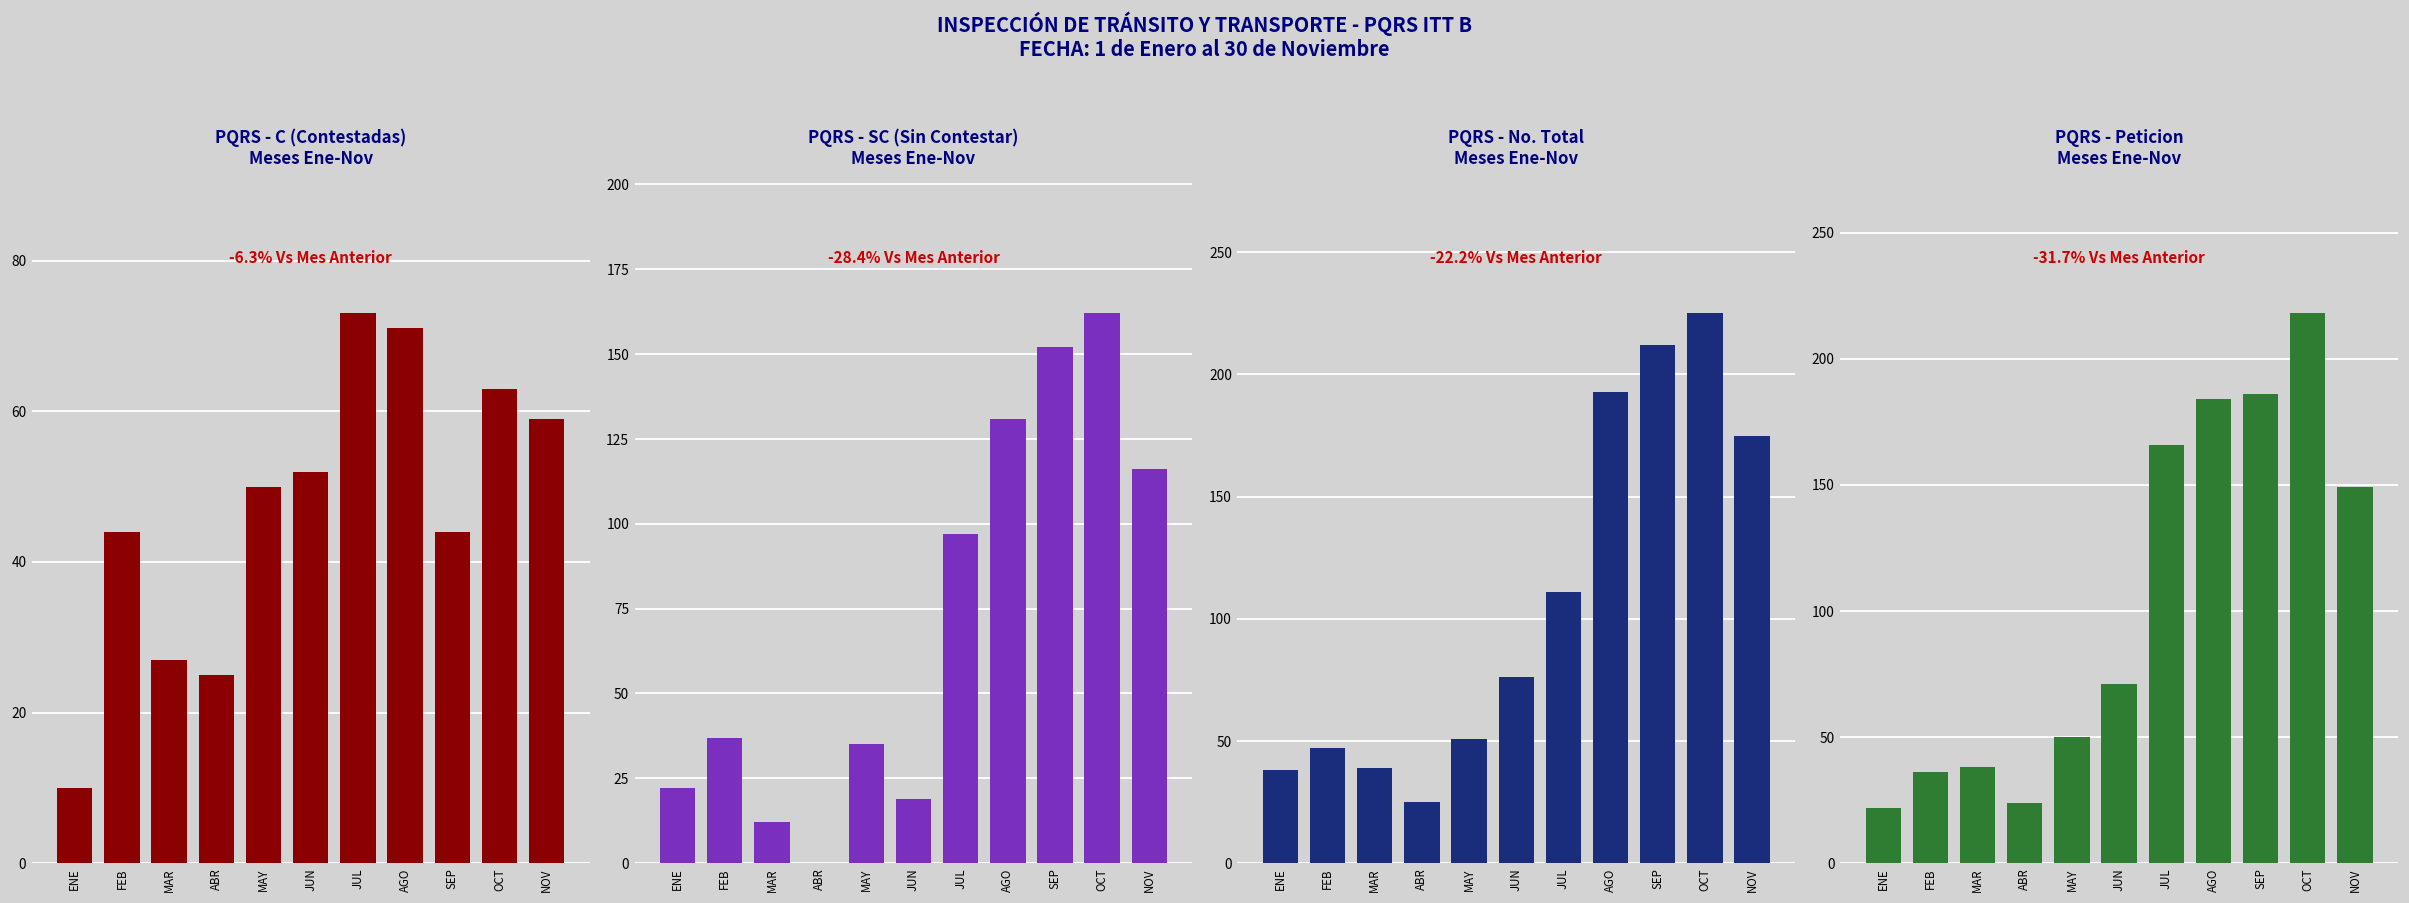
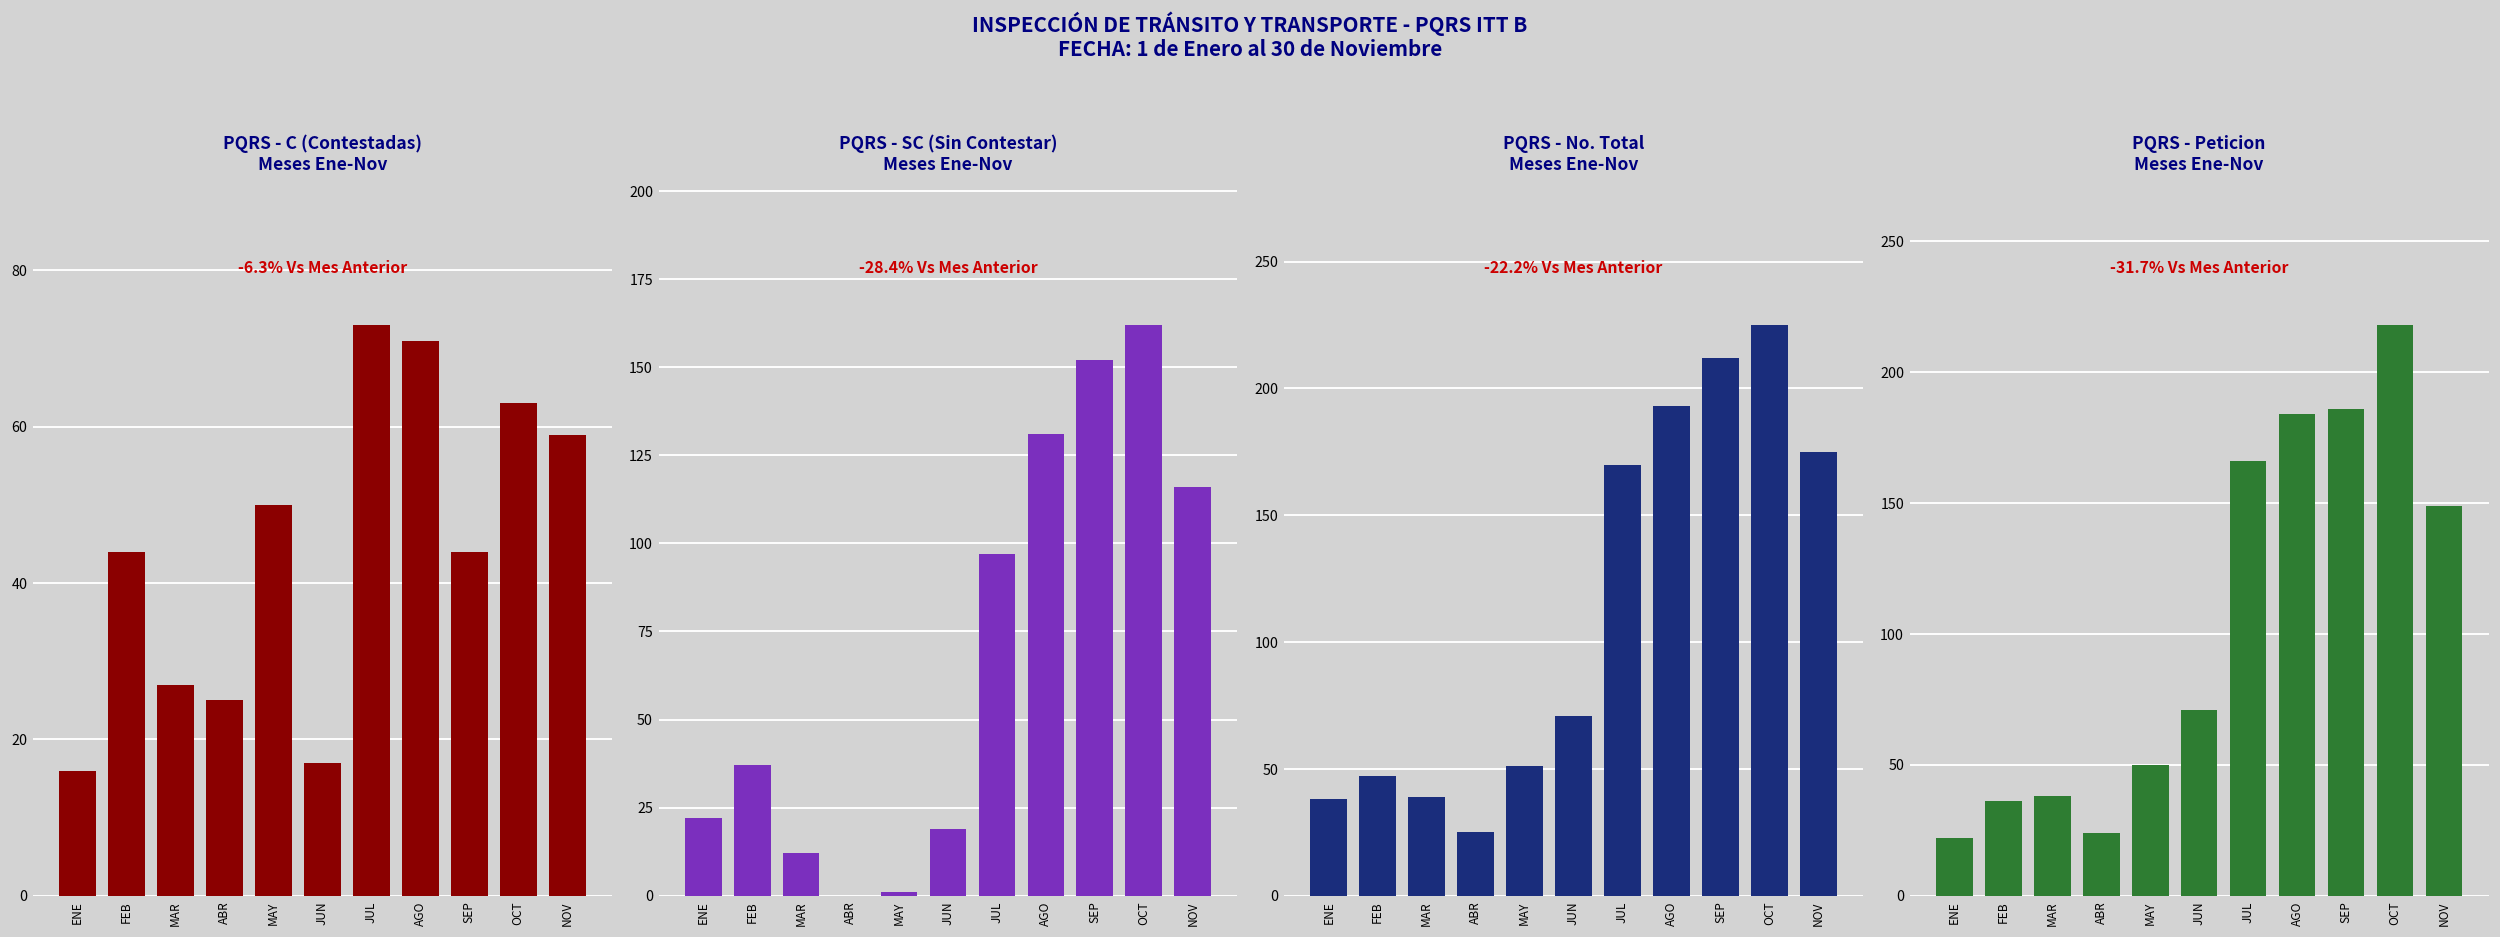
PQRS - C (Contestadas) Meses Ene-Nov, ENE: 10 -> 16
PQRS - C (Contestadas) Meses Ene-Nov, JUN: 52 -> 17
PQRS - SC (Sin Contestar) Meses Ene-Nov, MAY: 35 -> 1
PQRS - No. Total Meses Ene-Nov, JUN: 76 -> 71
PQRS - No. Total Meses Ene-Nov, JUL: 111 -> 170
